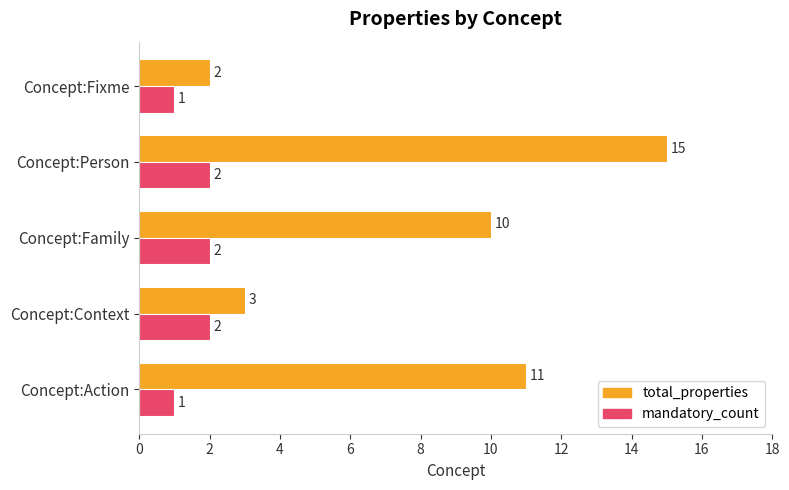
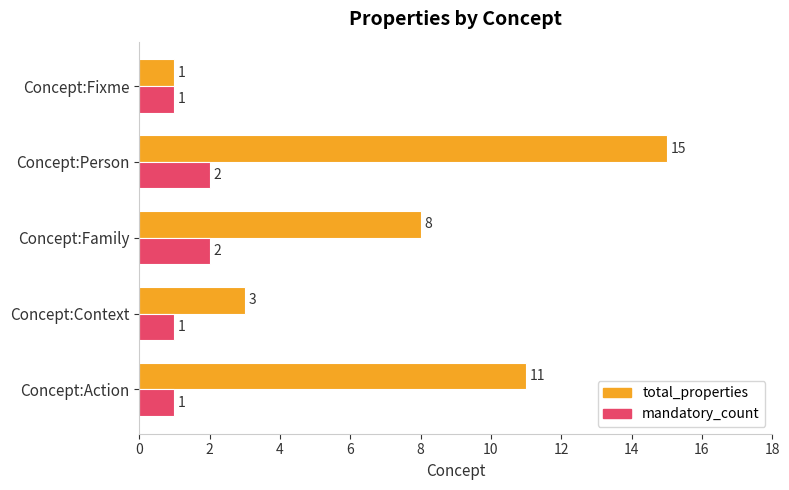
total_properties, Concept:Fixme: 2 -> 1
total_properties, Concept:Family: 10 -> 8
mandatory_count, Concept:Context: 2 -> 1
